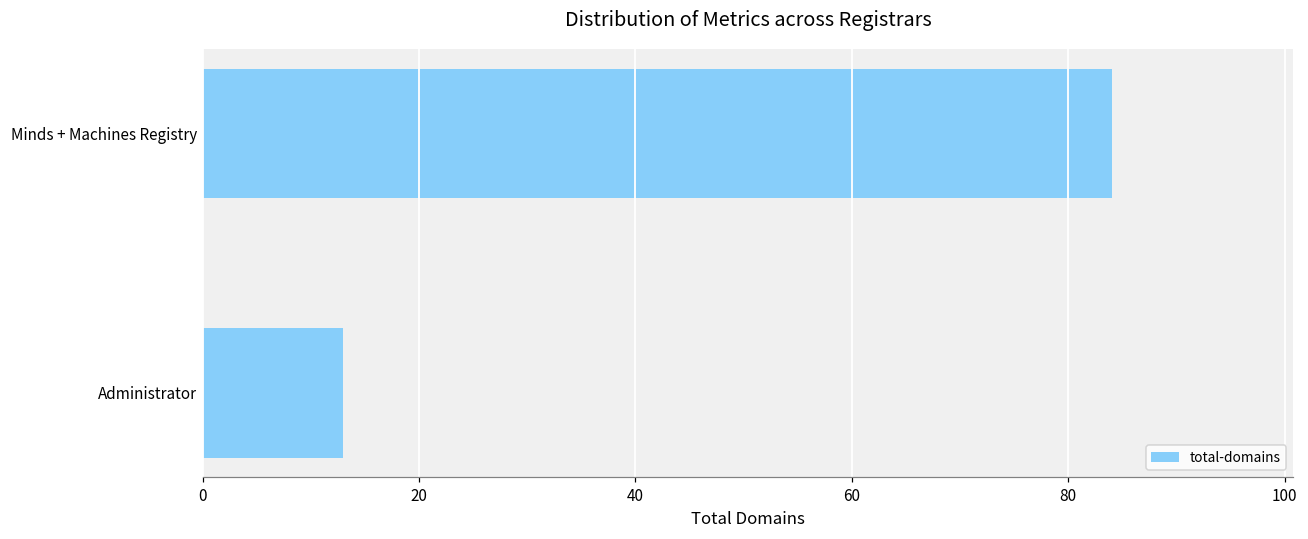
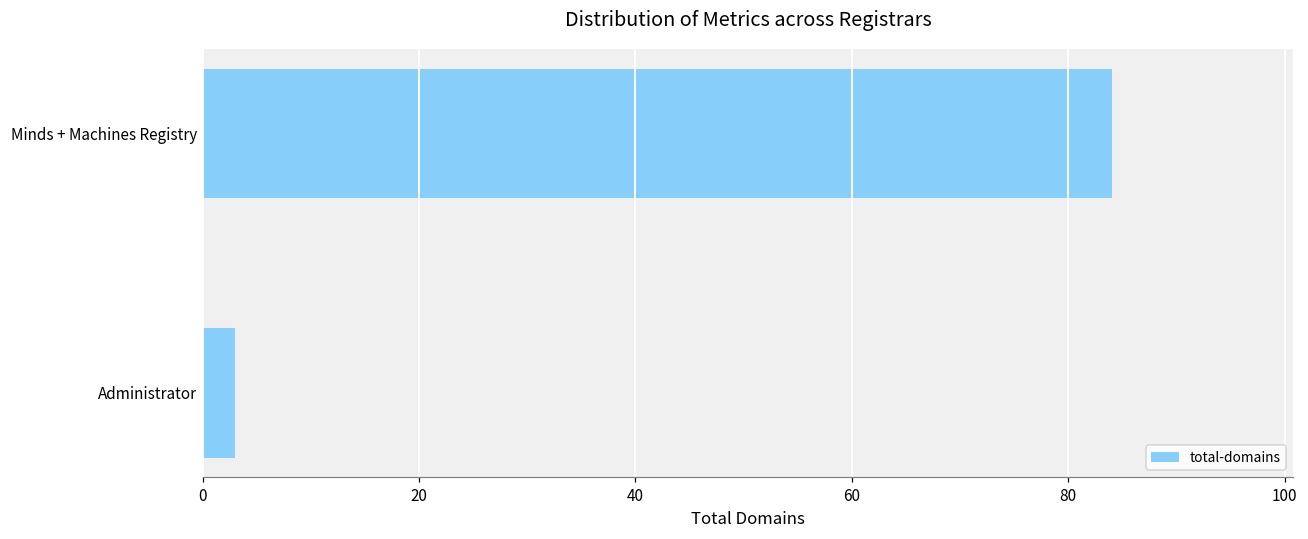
Administrator: 13 -> 3
